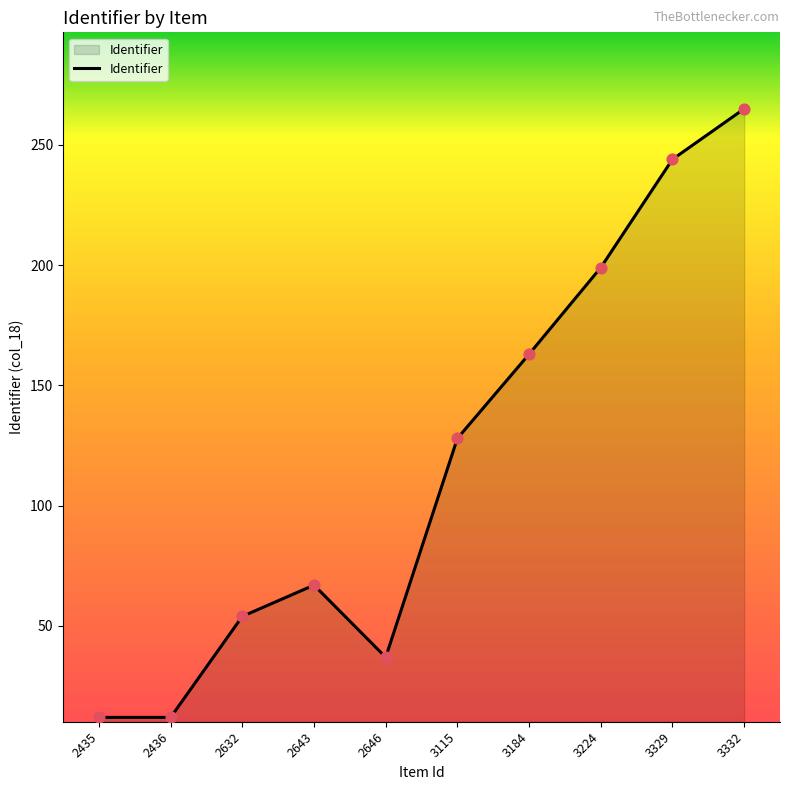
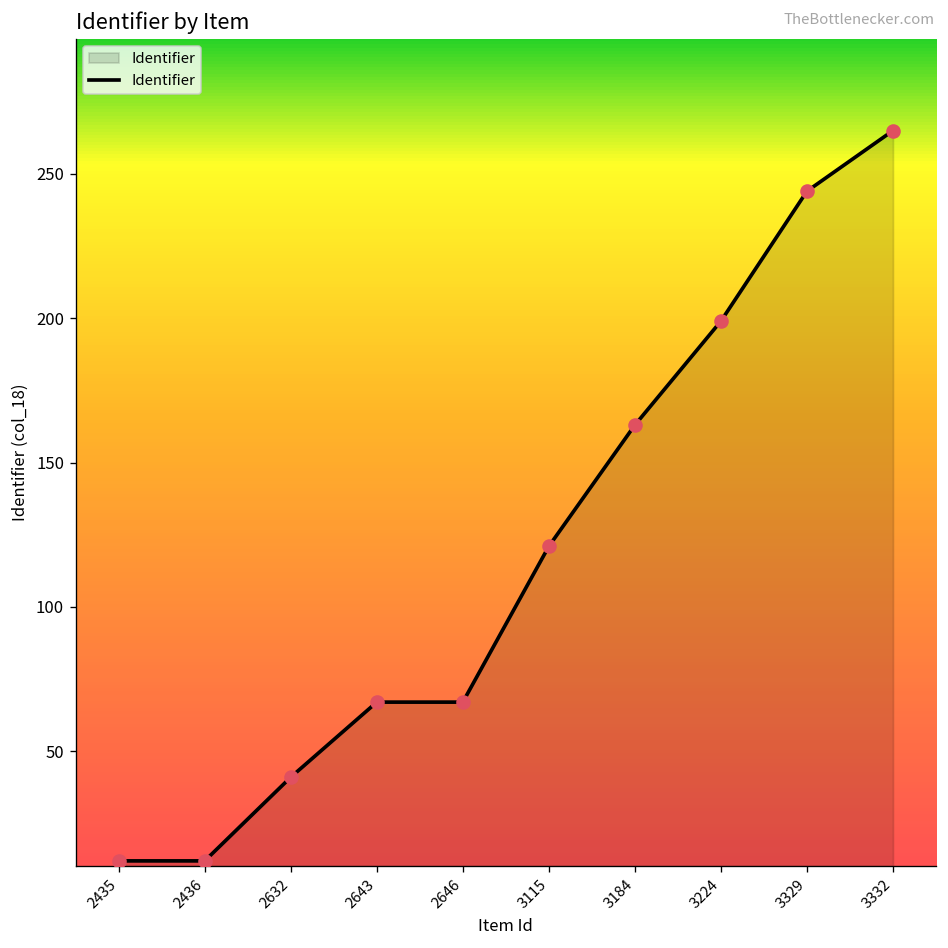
2632: 54 -> 41
2646: 37 -> 67
3115: 128 -> 121
